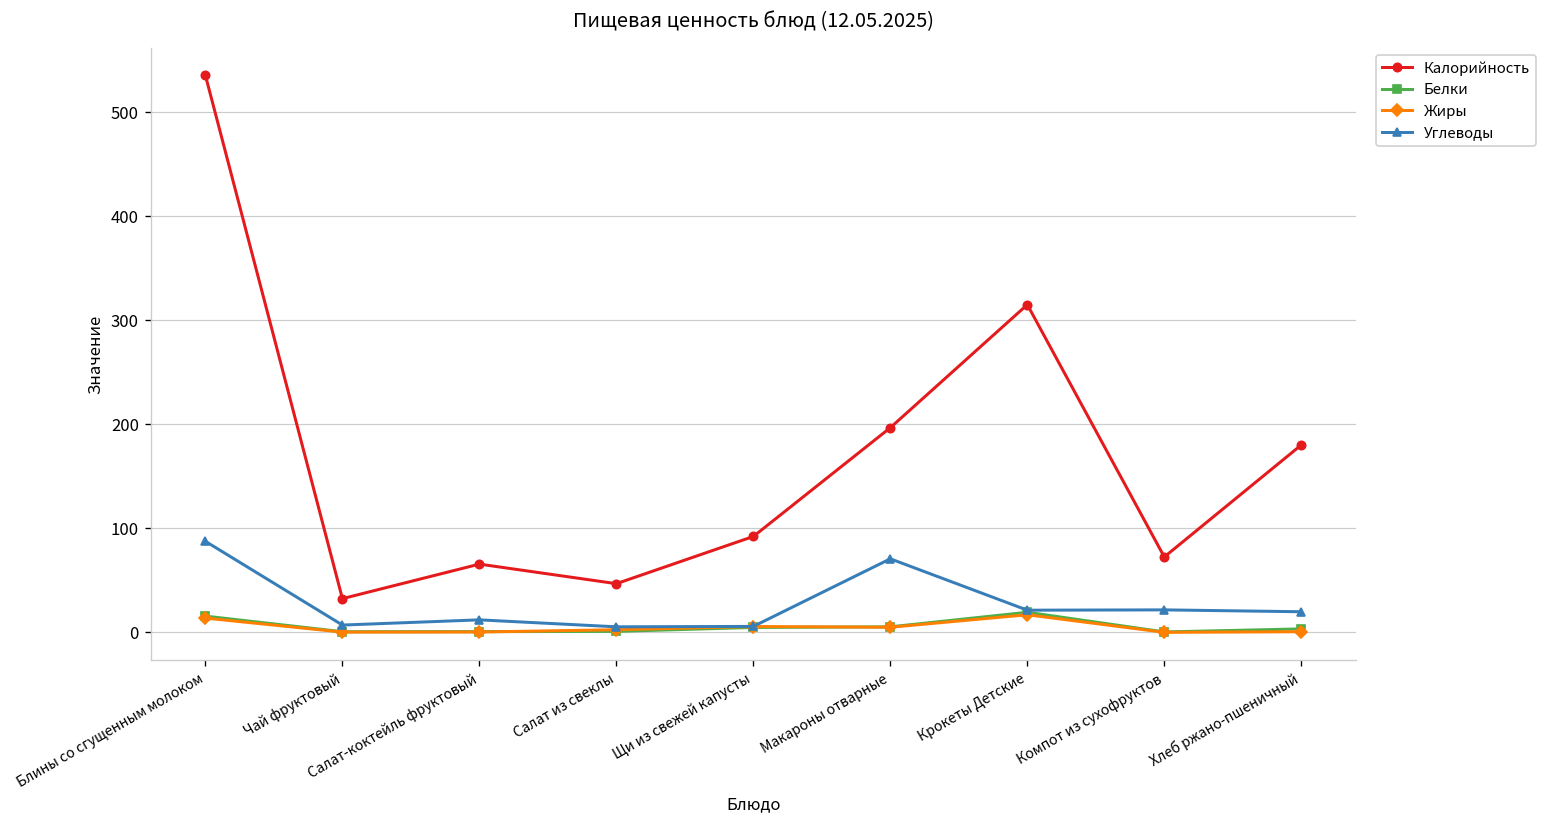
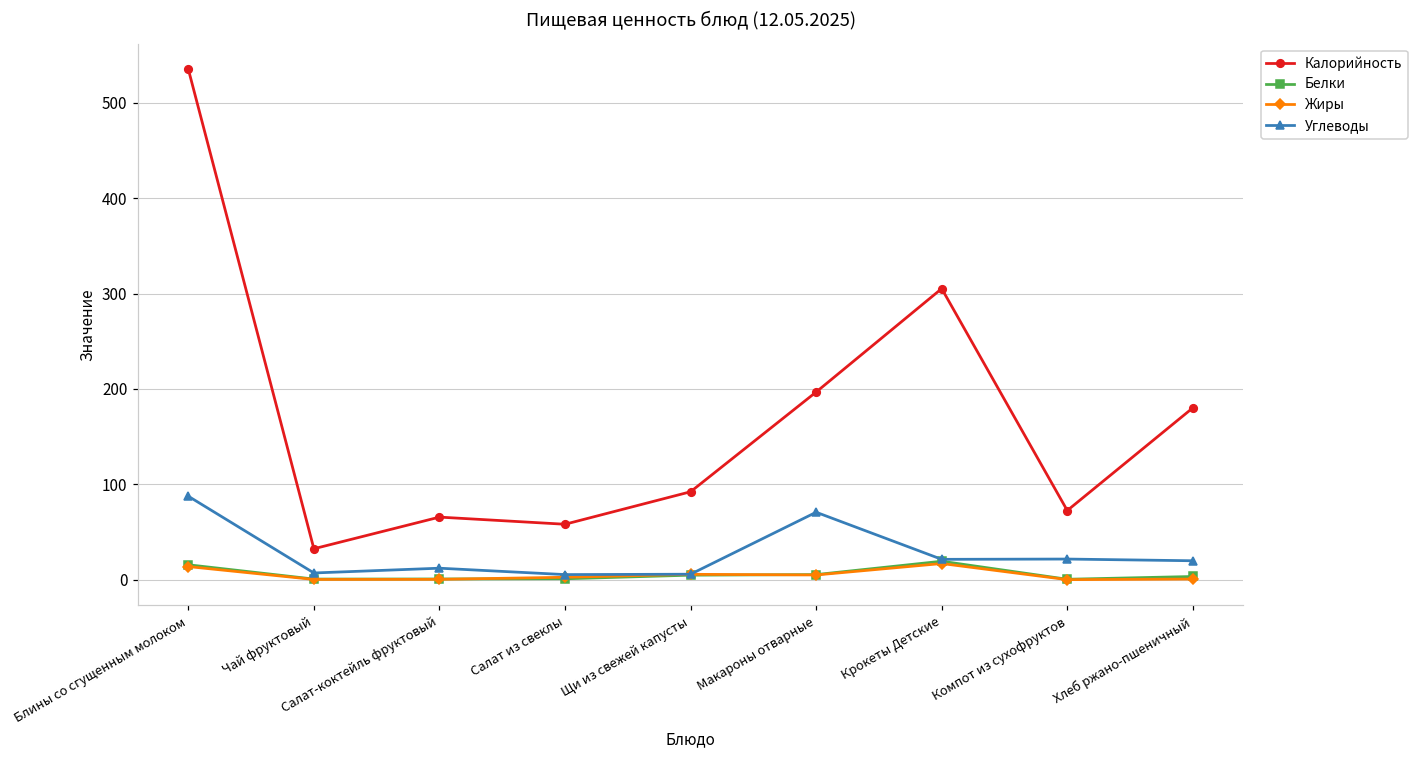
Калорийность, Салат из свеклы: 50 -> 60
Калорийность, Крокеты Детские: 320 -> 310
